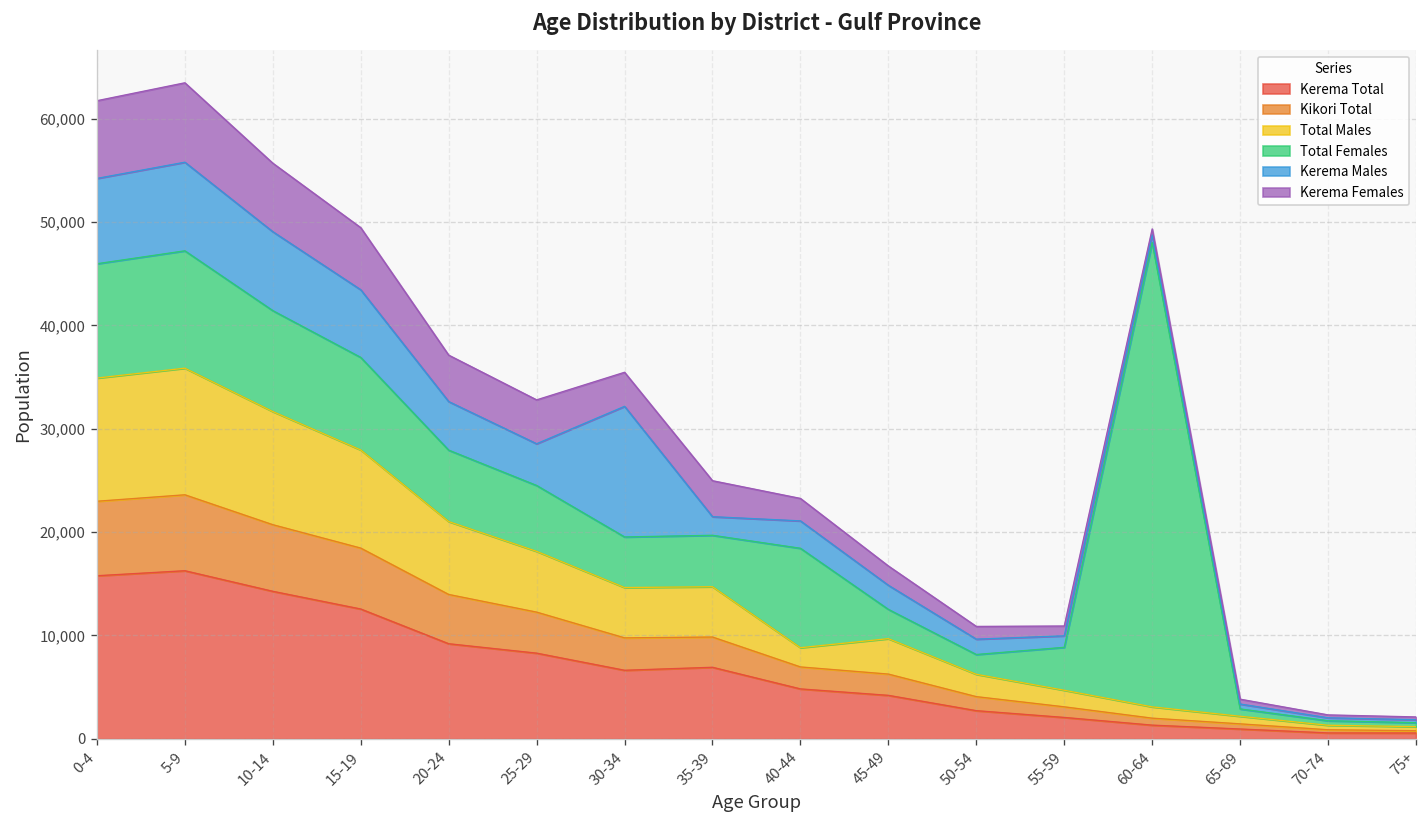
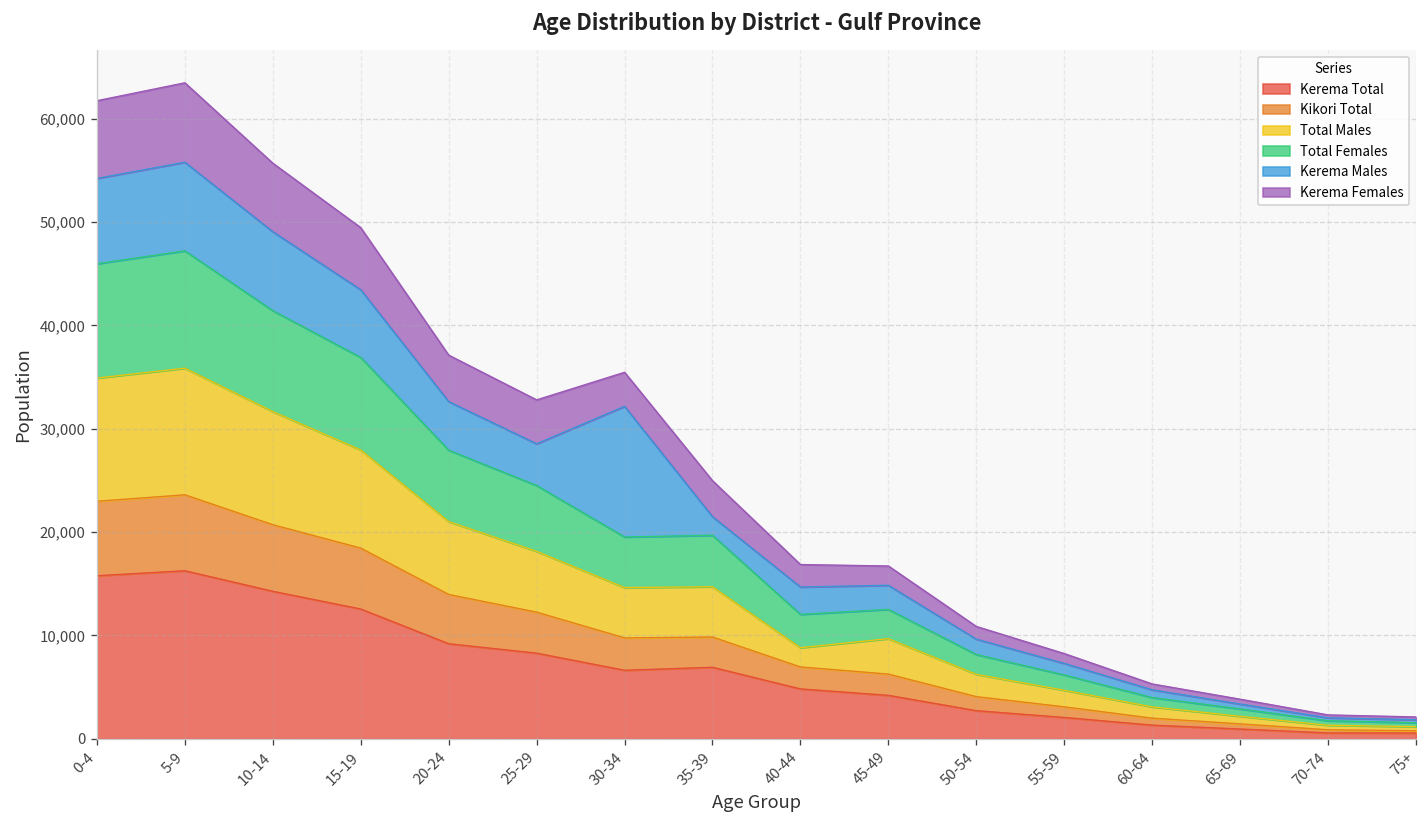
Total Females, 40-44: 10,000 -> 3,000
Total Females, 55-59: 4,000 -> 1,000
Total Females, 60-64: 45,000 -> 1,000
